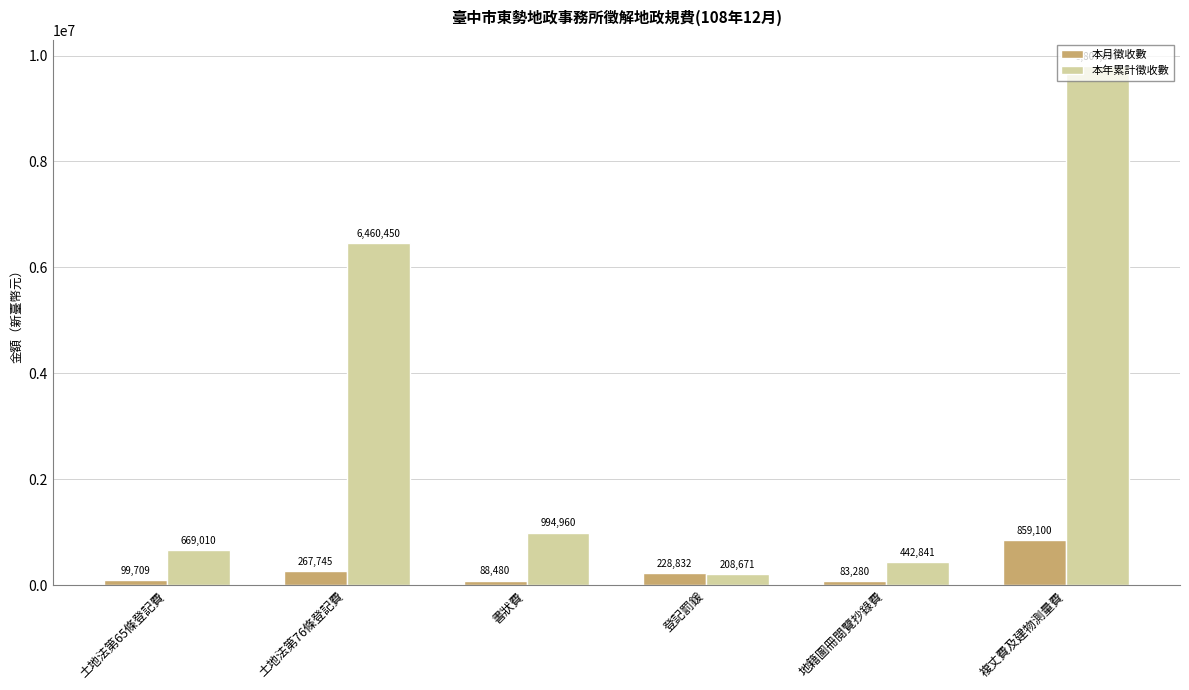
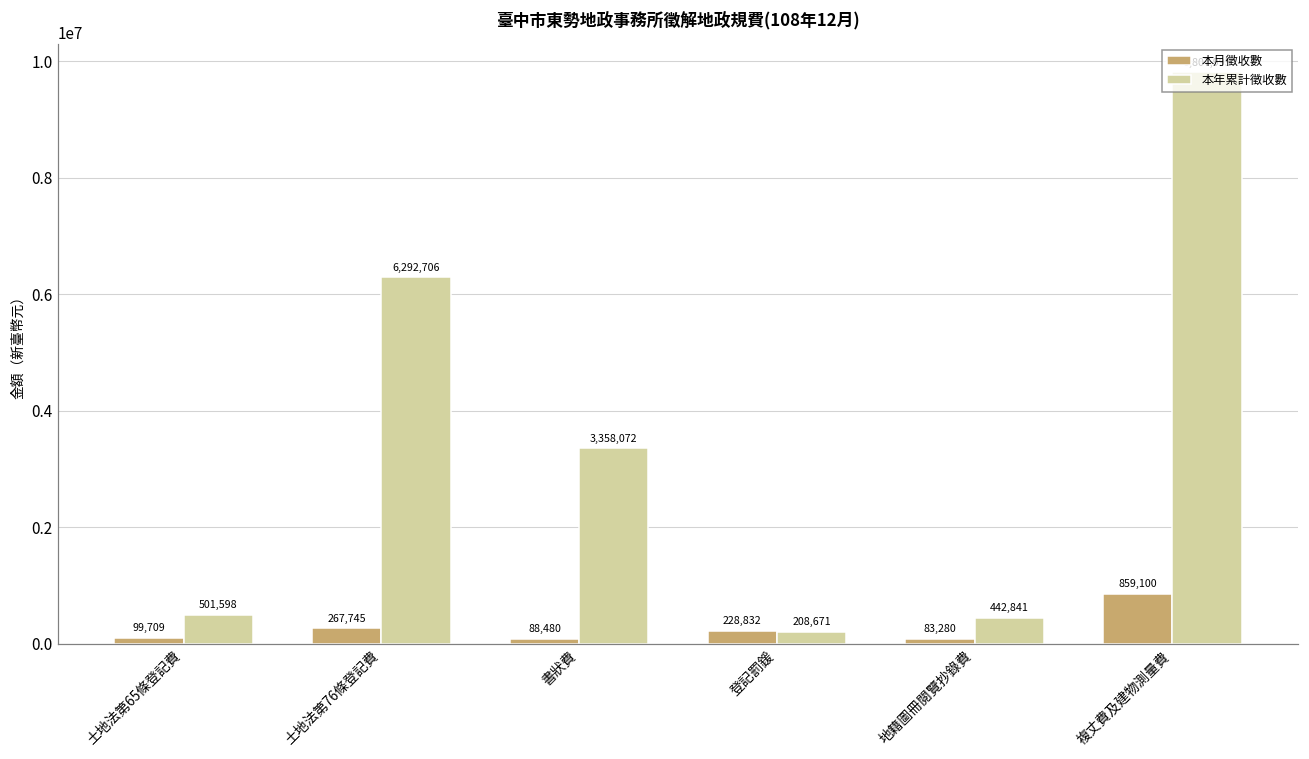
本年累計徵收數, 土地法第65條登記費: 669,010 -> 501,598
本年累計徵收數, 土地法第76條登記費: 6,460,450 -> 6,292,706
本年累計徵收數, 書狀費: 994,960 -> 3,358,072
